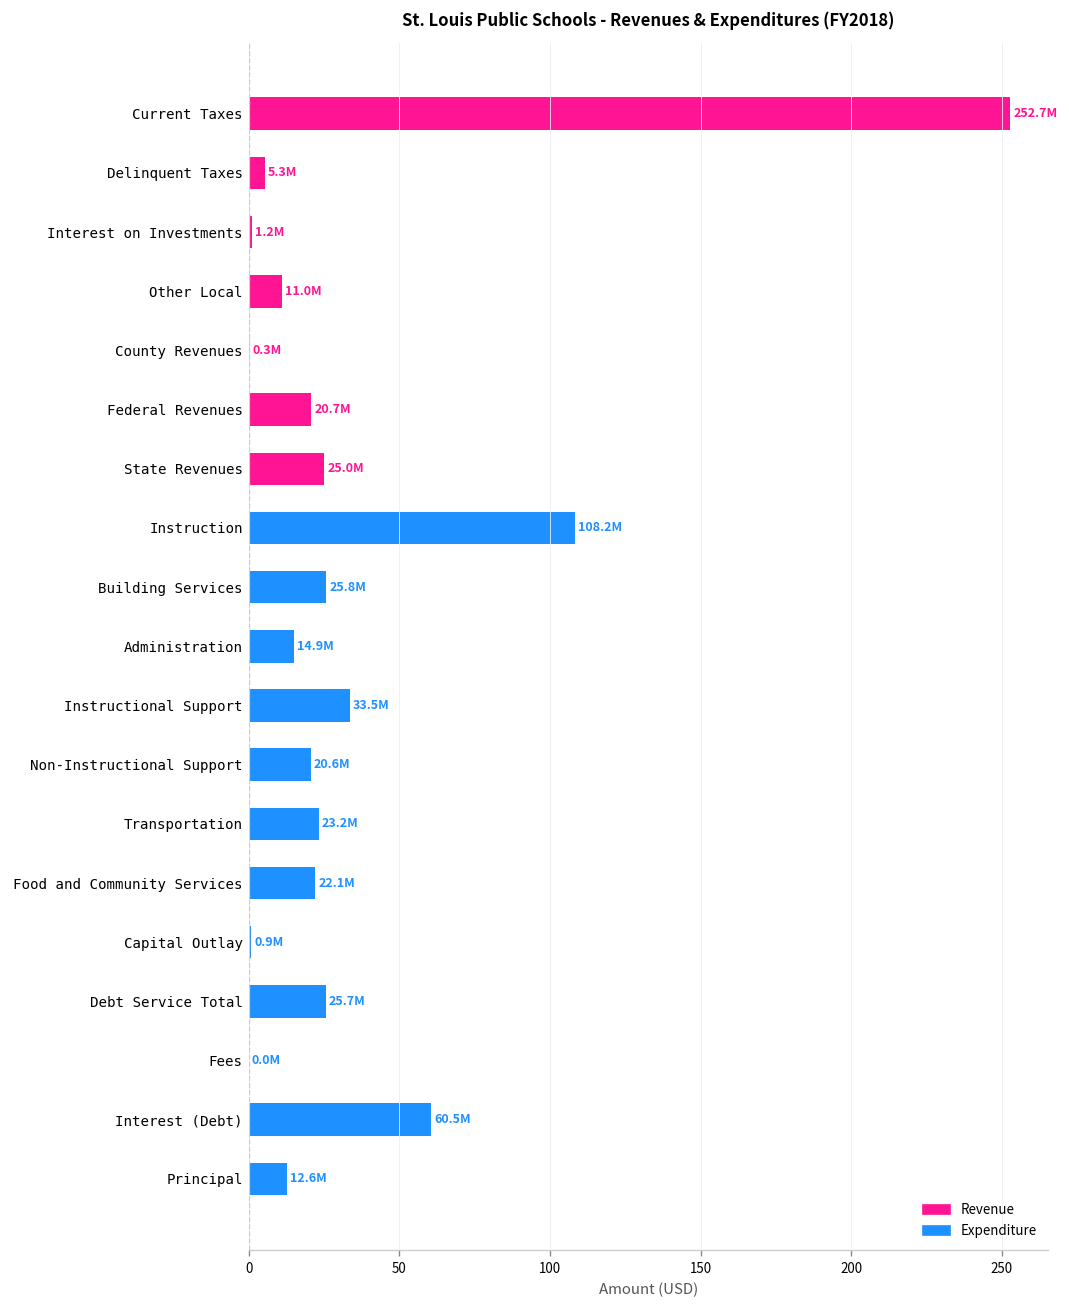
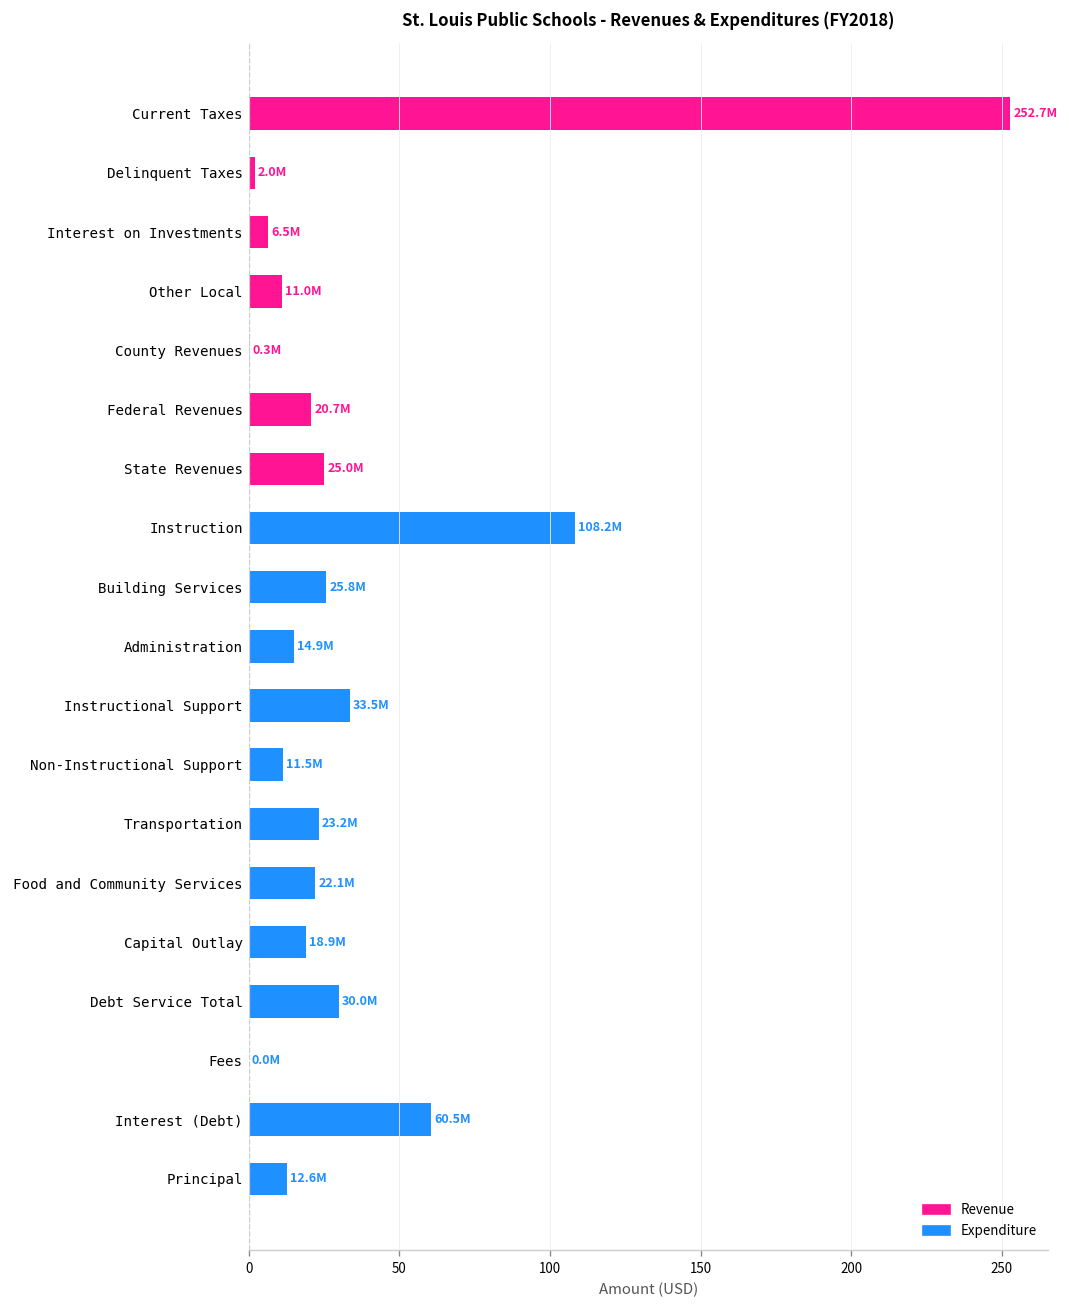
Delinquent Taxes: 5.3M -> 2.0M
Interest on Investments: 1.2M -> 6.5M
Non-Instructional Support: 20.6M -> 11.5M
Capital Outlay: 0.9M -> 18.9M
Debt Service Total: 25.7M -> 30.0M
